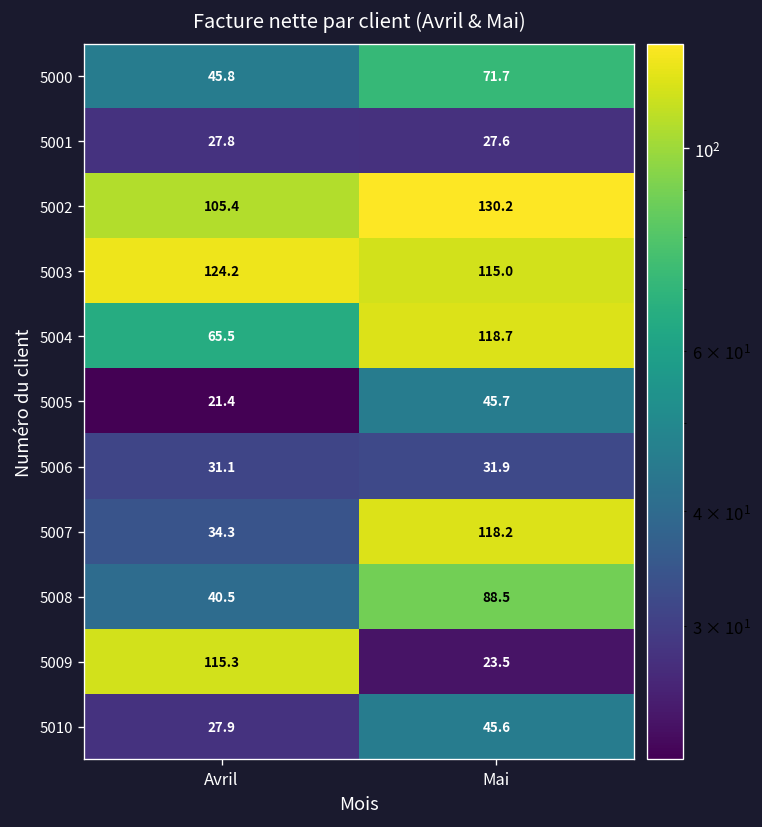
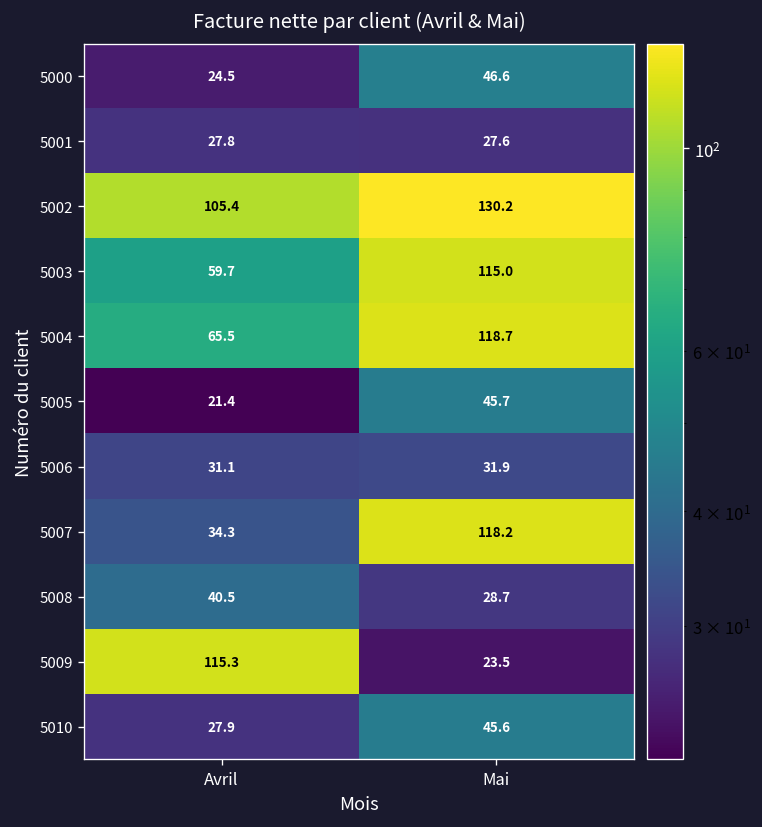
5000, Avril: 45.8 -> 24.5
5000, Mai: 71.7 -> 46.6
5003, Avril: 124.2 -> 59.7
5008, Mai: 88.5 -> 28.7
